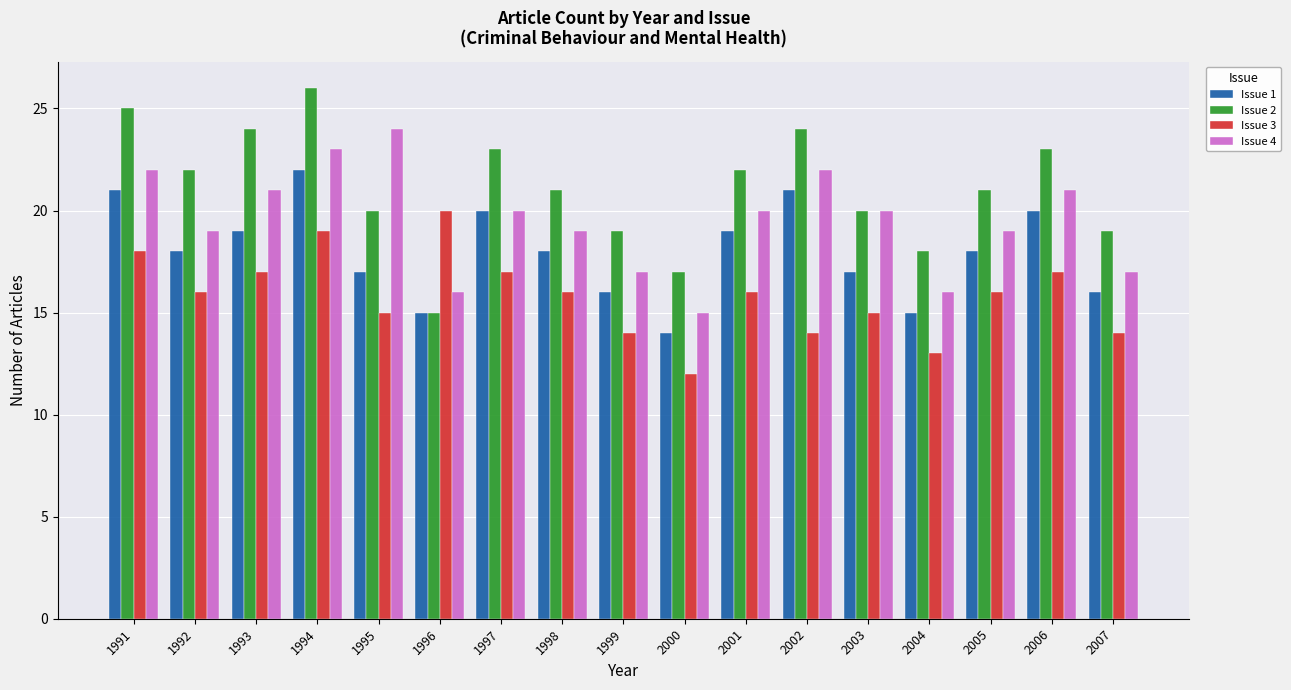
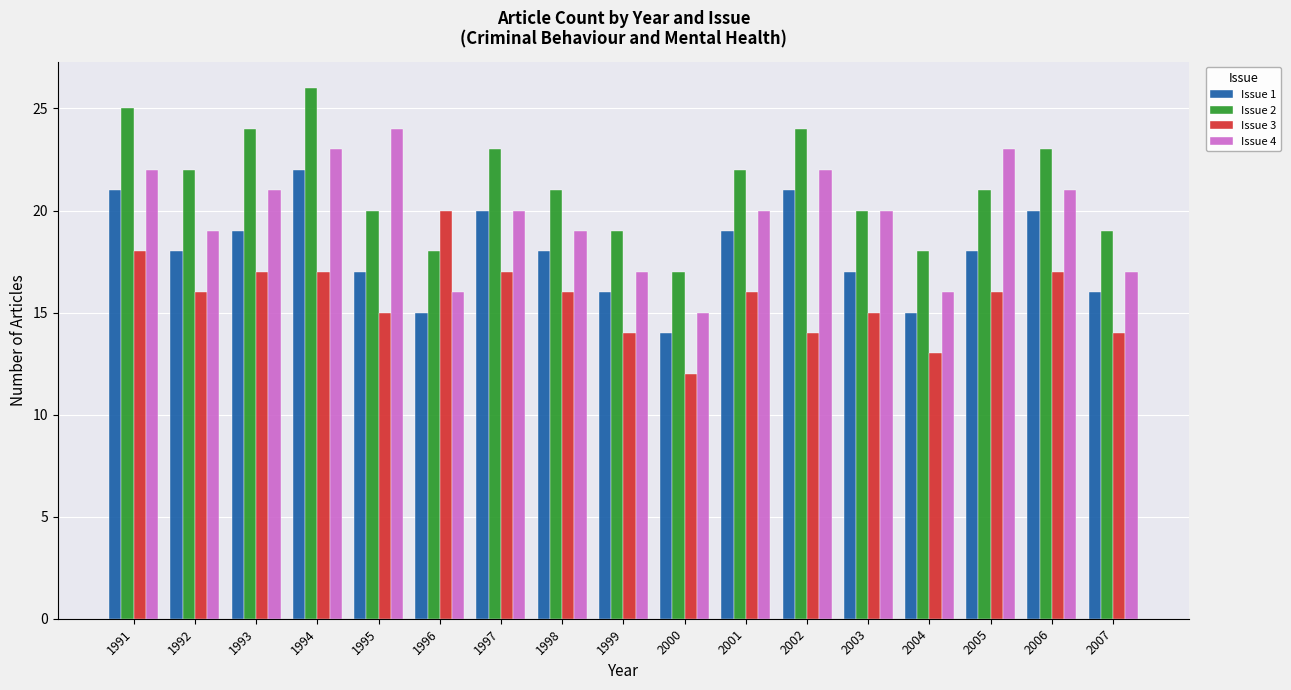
Issue 3, 1994: 19 -> 17
Issue 2, 1996: 15 -> 18
Issue 4, 2005: 19 -> 23
